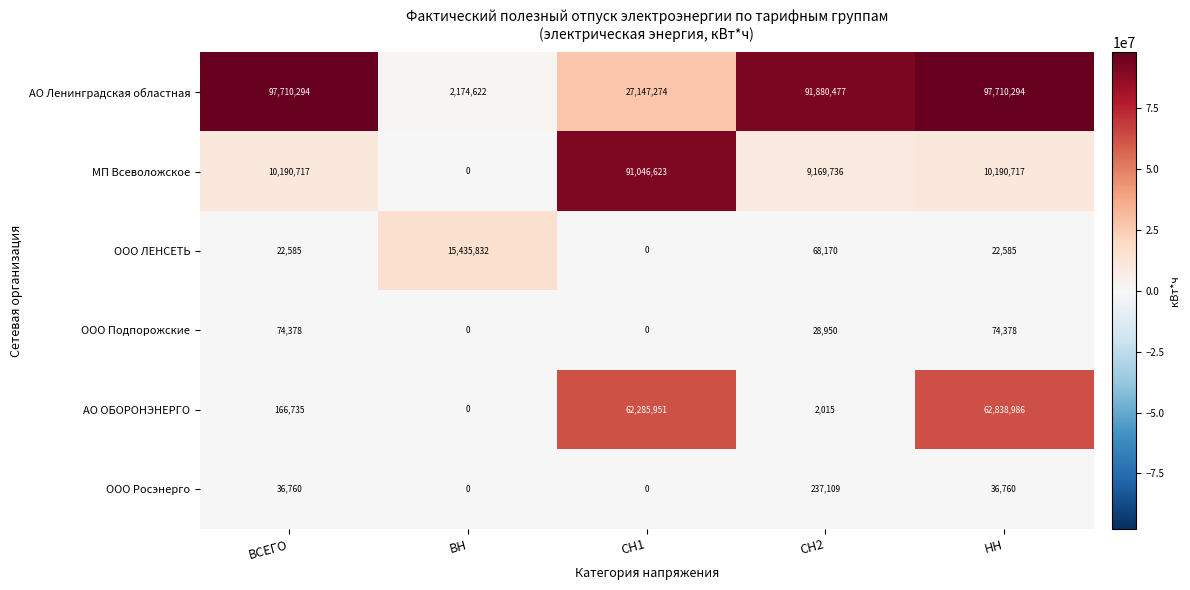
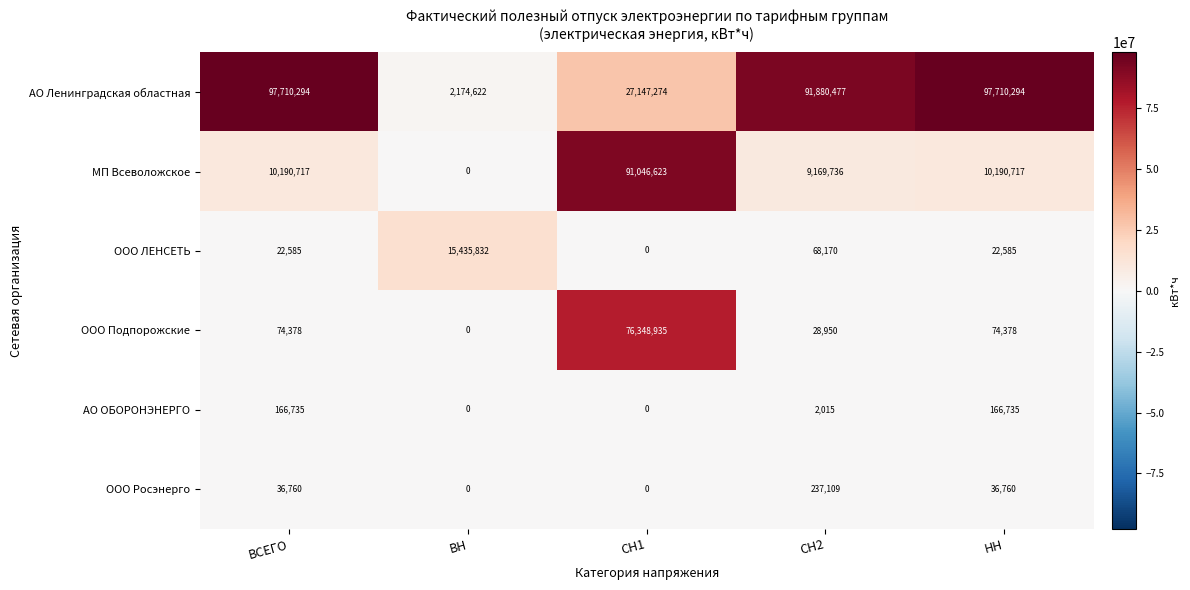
ООО Подпорожские, СН1: 0 -> 76,348,935
АО ОБОРОНЭНЕРГО, СН1: 62,285,951 -> 0
АО ОБОРОНЭНЕРГО, НН: 62,838,986 -> 166,735
